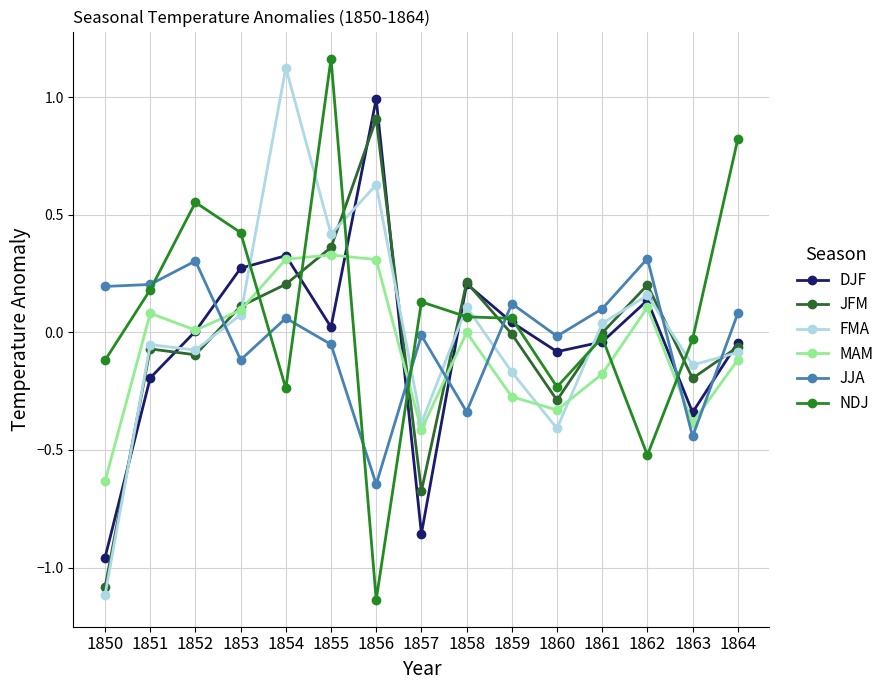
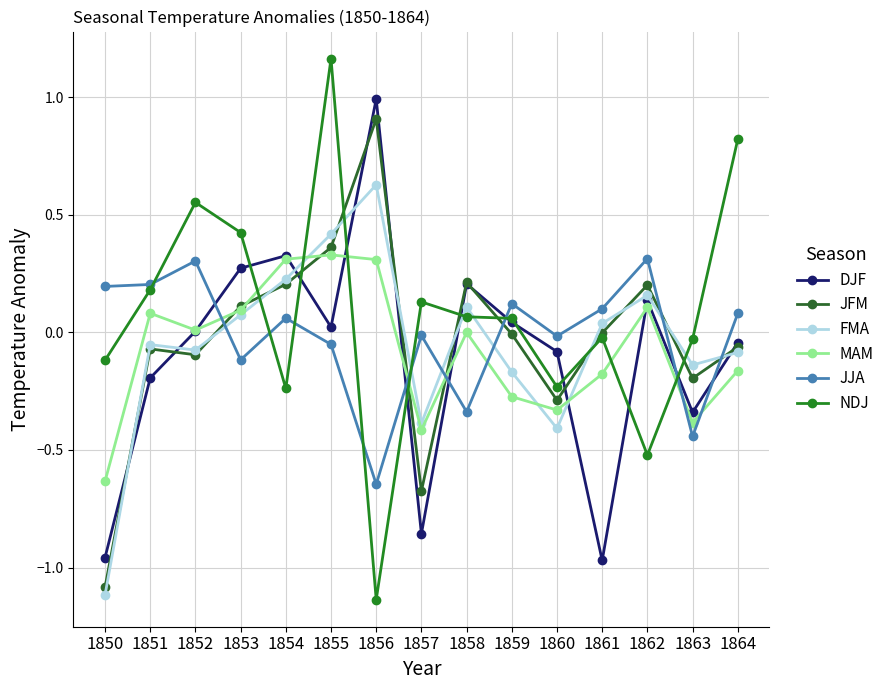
FMA, 1854: 1.13 -> 0.23
DJF, 1861: -0.04 -> -0.97
MAM, 1864: -0.12 -> -0.16
